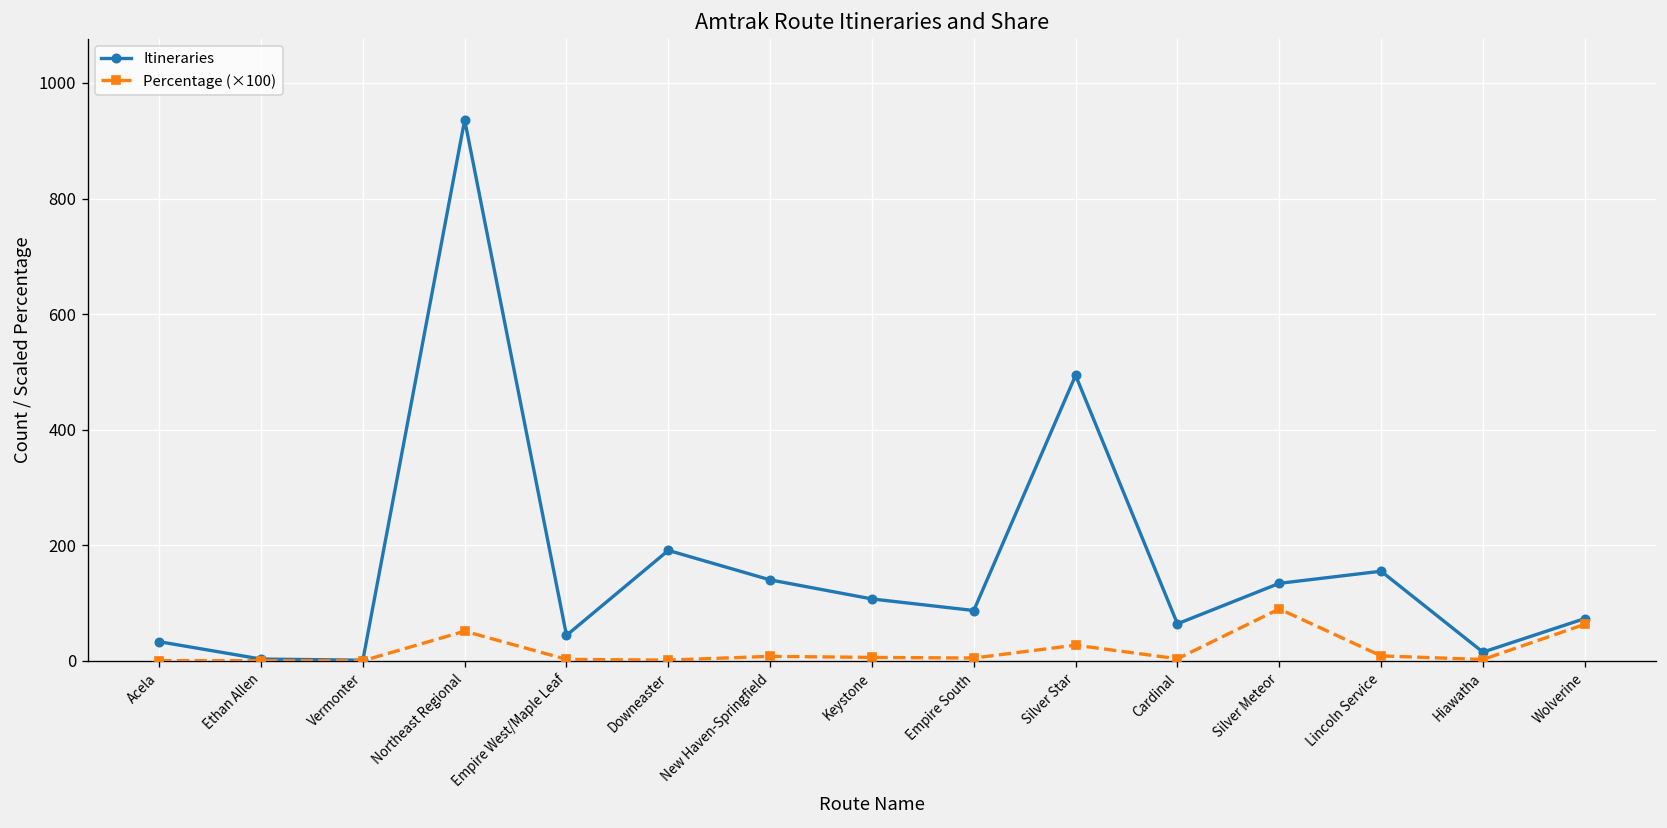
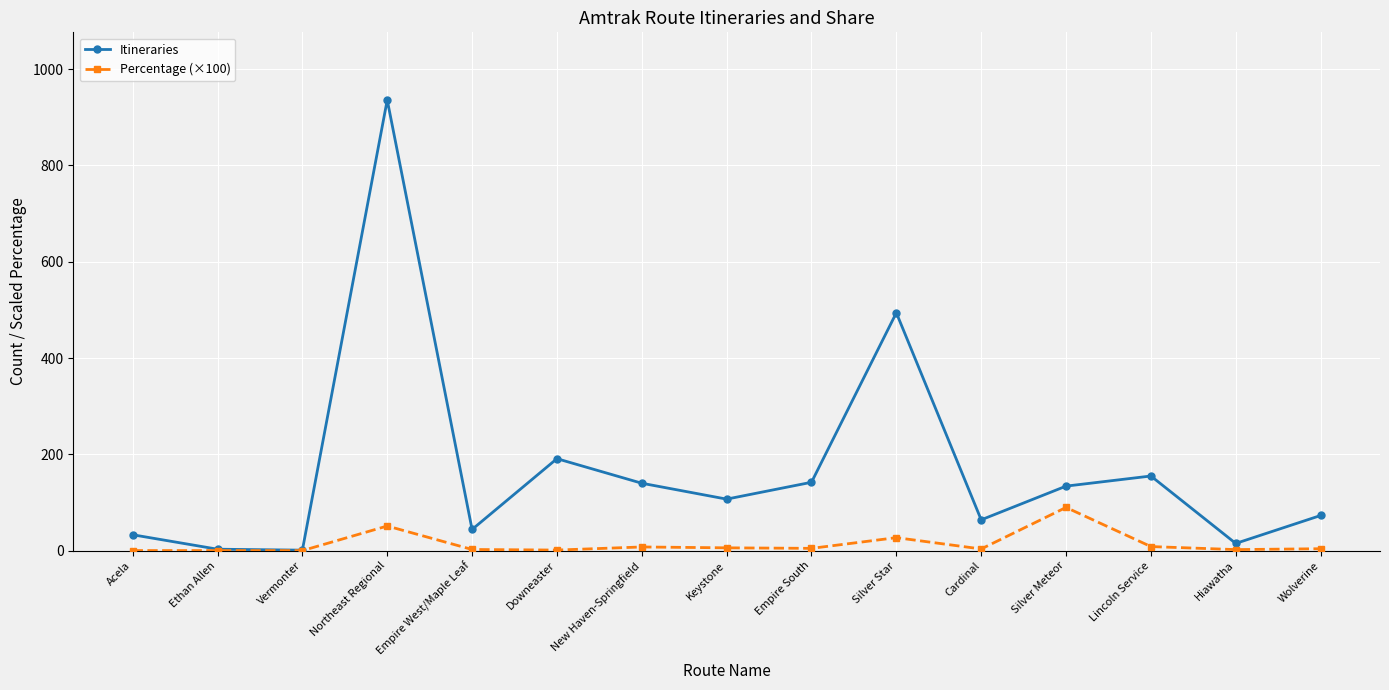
Itineraries, Empire South: 90 -> 140
Percentage (×100), Wolverine: 60 -> 0
